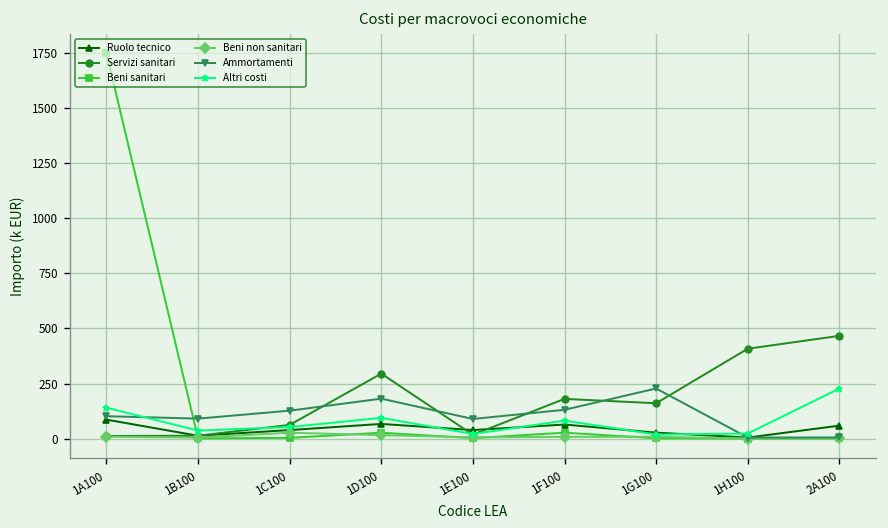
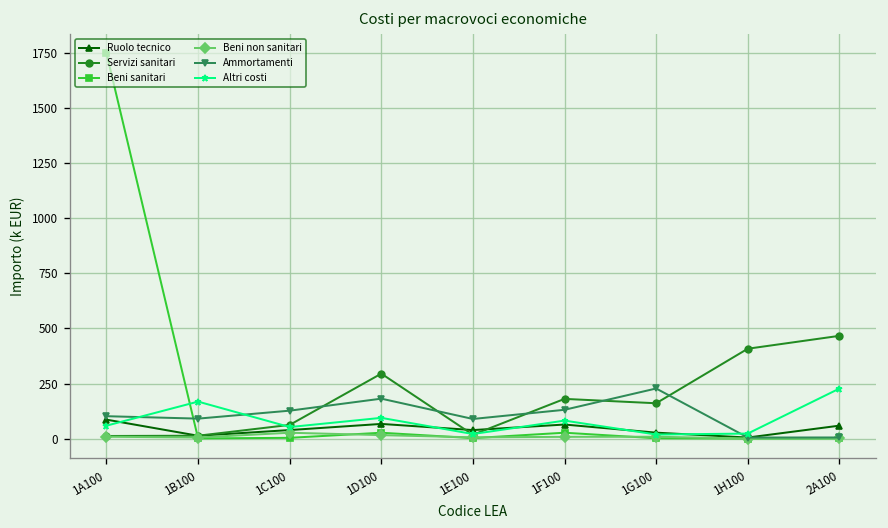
Altri costi, 1A100: 140 -> 60
Altri costi, 1B100: 40 -> 170
